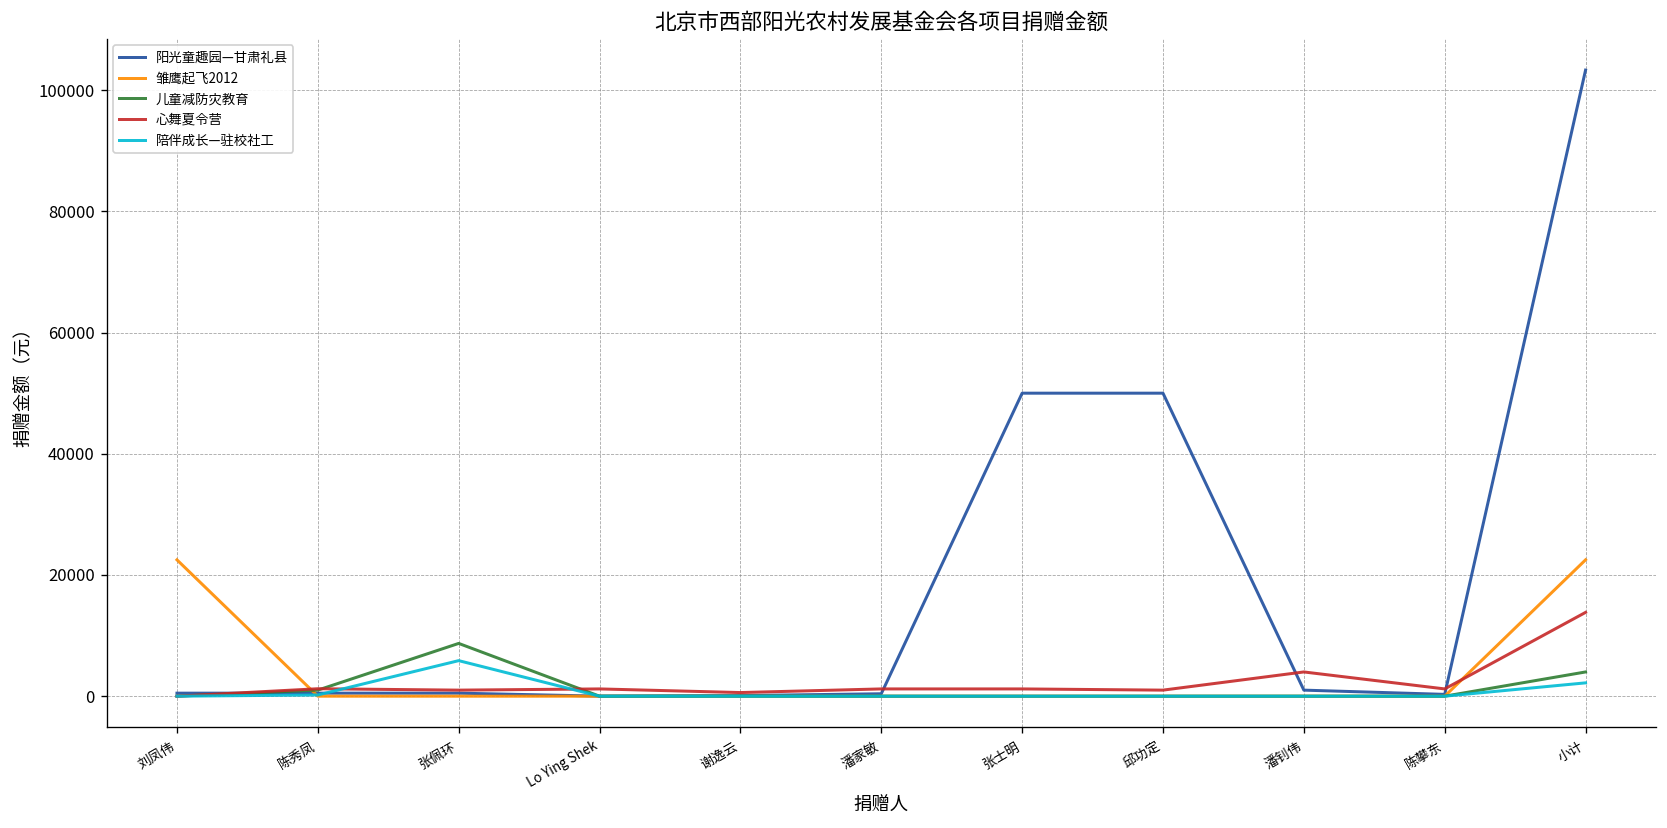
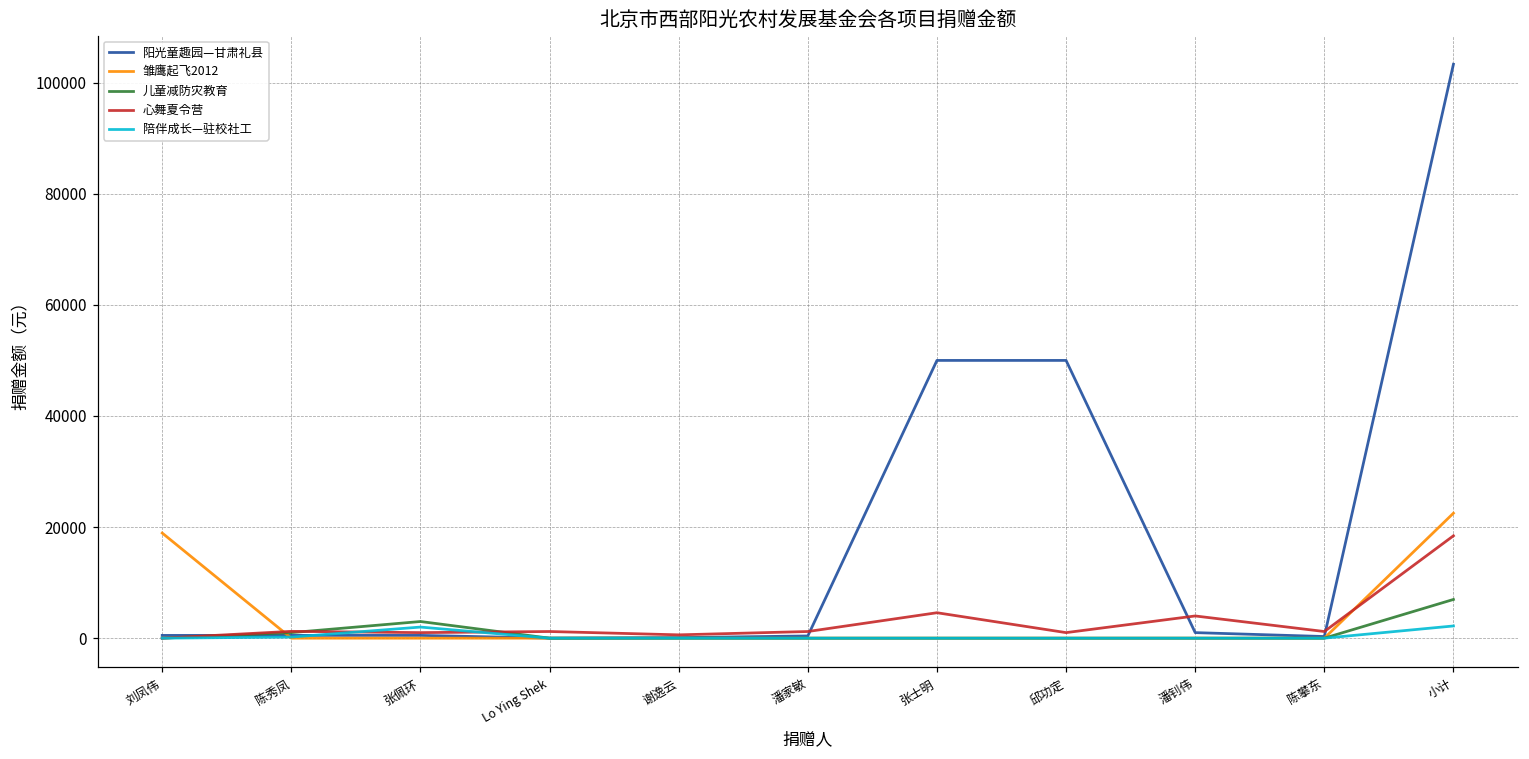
雏鹰起飞2012, 刘凤伟: 23000 -> 19000
儿童减防灾教育, 张佩环: 9000 -> 3000
陪伴成长—驻校社工, 张佩环: 6000 -> 2000
心舞夏令营, 张士明: 1000 -> 5000
儿童减防灾教育, 小计: 4000 -> 7000
心舞夏令营, 小计: 14000 -> 18000
